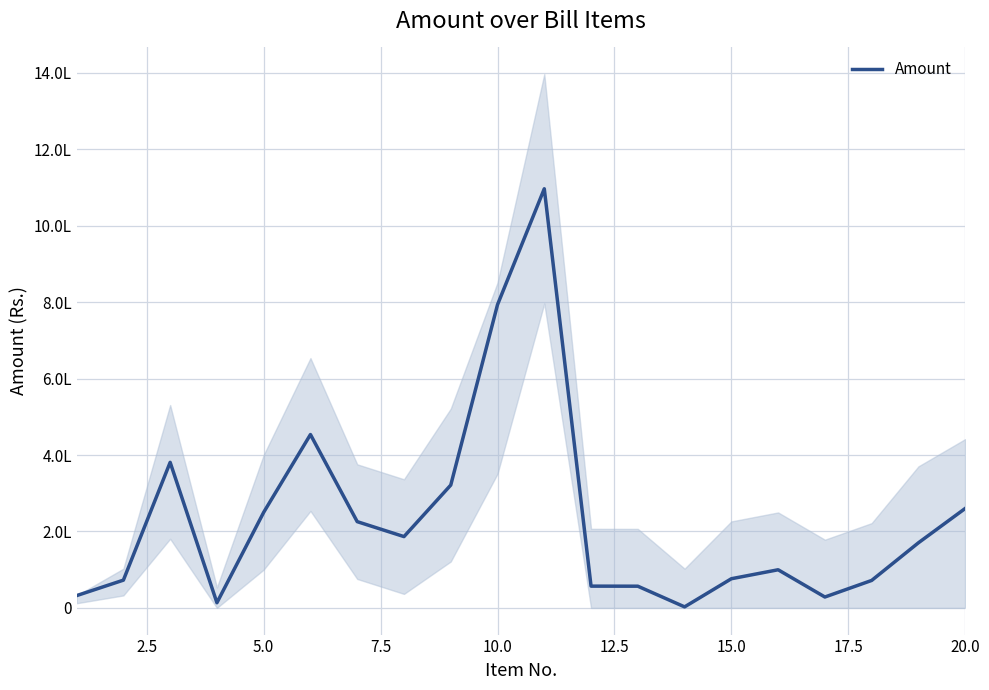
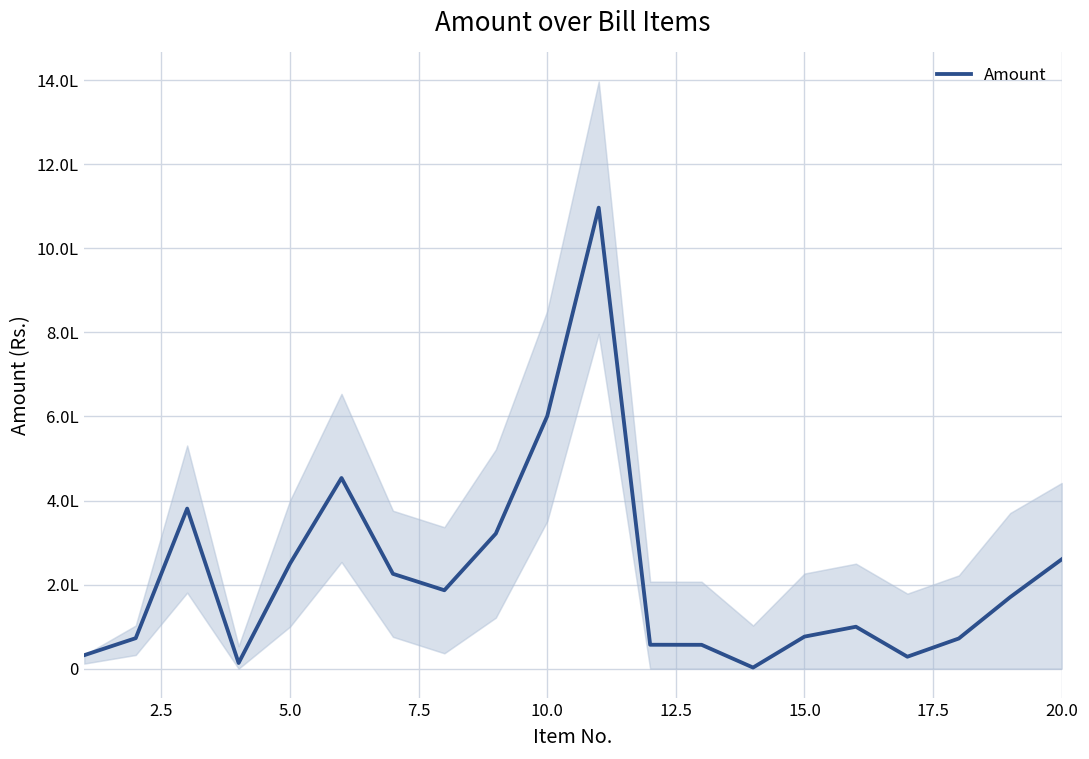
Amount, 10.0: 7.9L -> 6.0L
